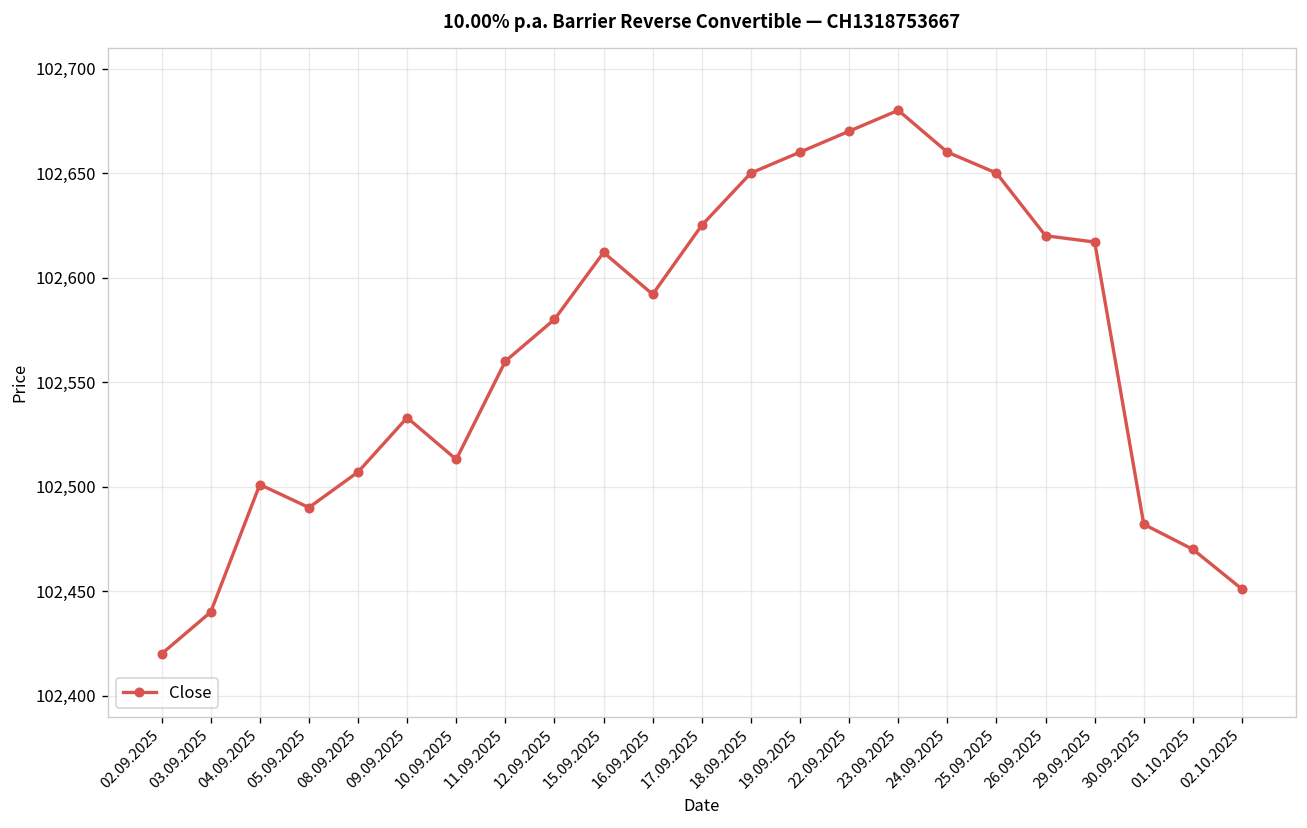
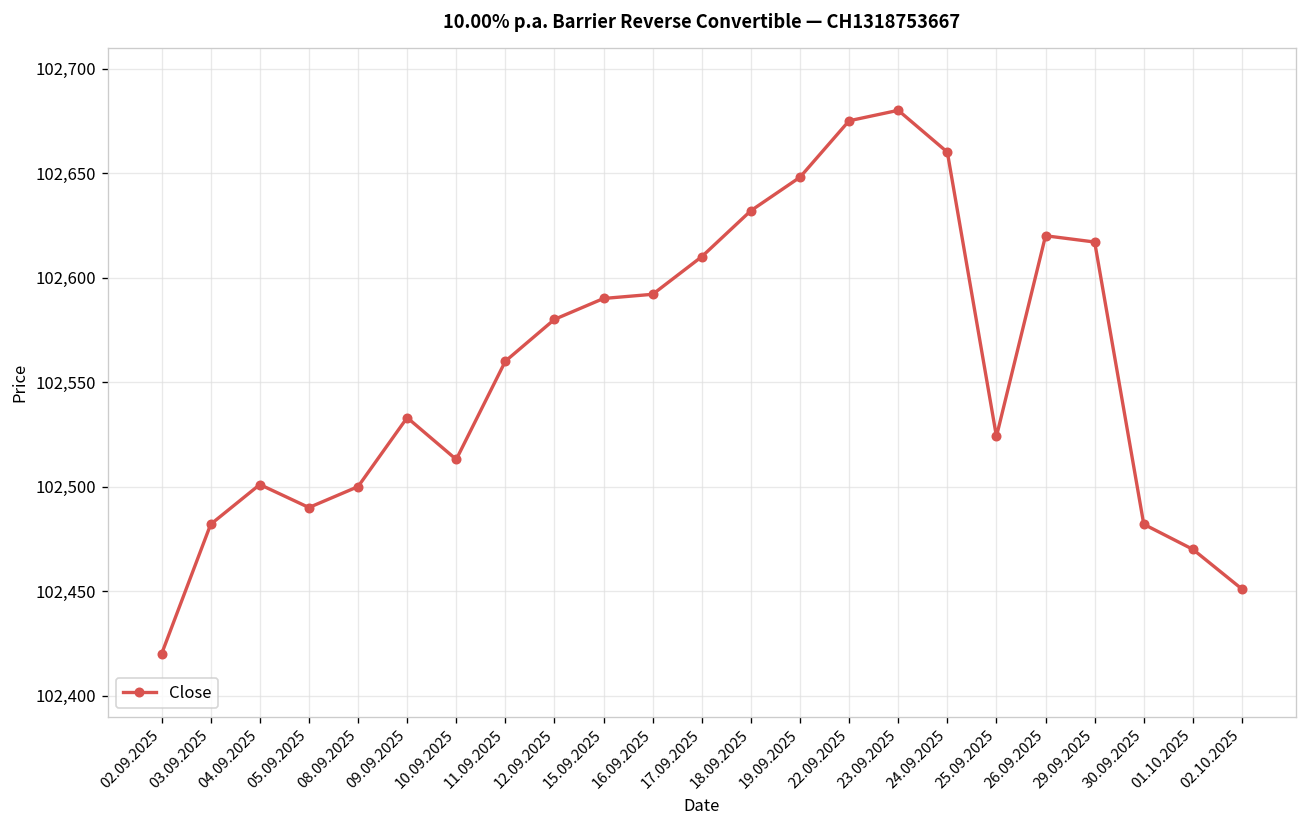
03.09.2025: 102,440 -> 102,482
08.09.2025: 102,507 -> 102,500
15.09.2025: 102,612 -> 102,590
17.09.2025: 102,625 -> 102,610
18.09.2025: 102,650 -> 102,632
19.09.2025: 102,660 -> 102,648
22.09.2025: 102,670 -> 102,675
25.09.2025: 102,650 -> 102,524
